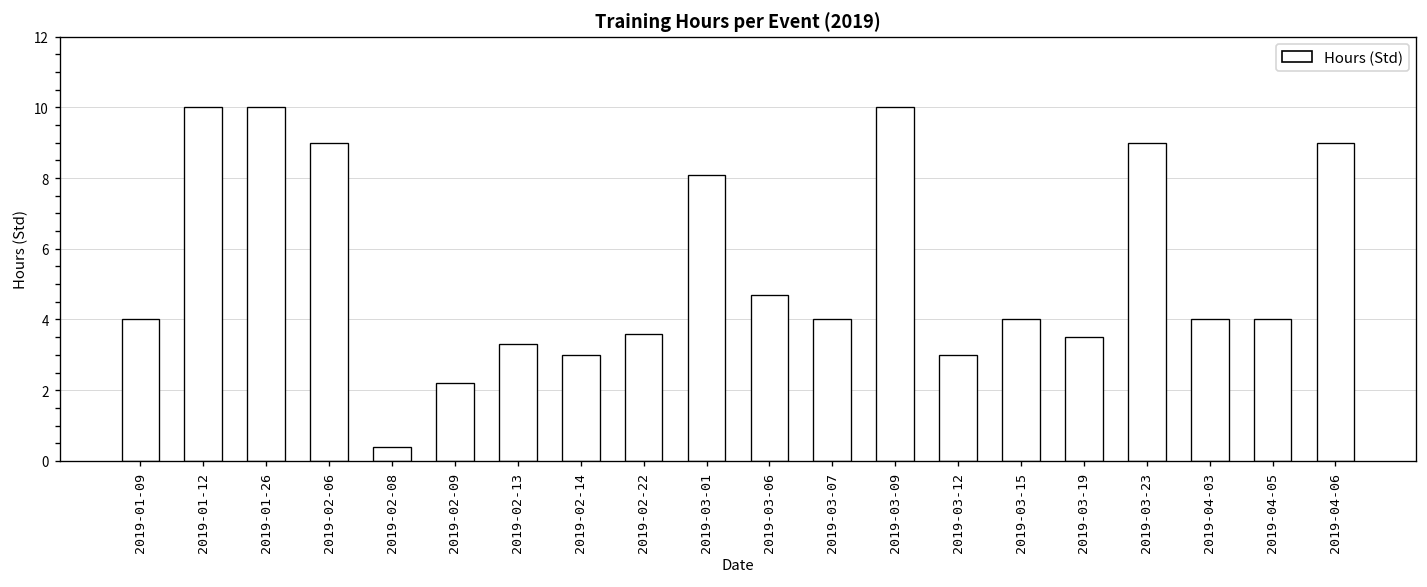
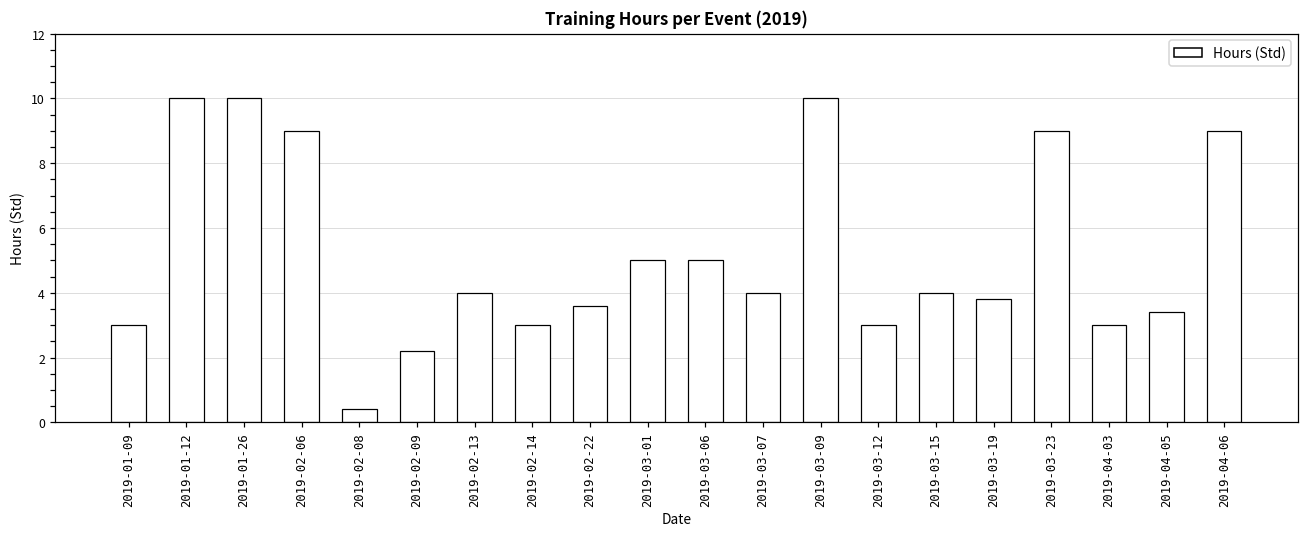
2019-01-09: 4 -> 3
2019-02-13: 3.3 -> 4.0
2019-03-01: 8.1 -> 5.0
2019-03-06: 4.7 -> 5.0
2019-03-19: 3.5 -> 3.8
2019-04-03: 4 -> 3
2019-04-05: 4.0 -> 3.4
